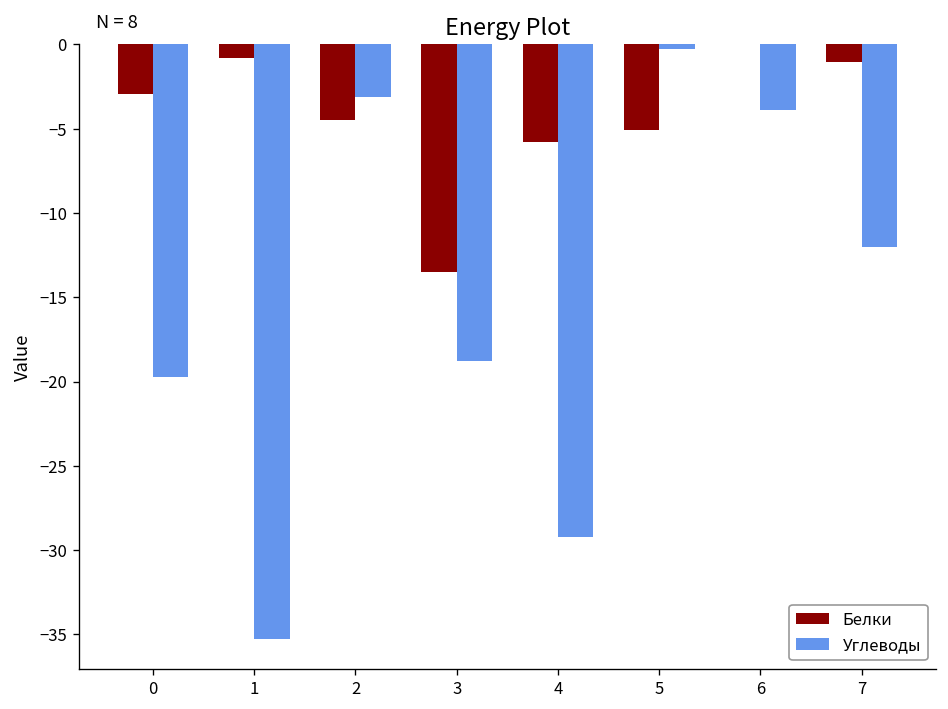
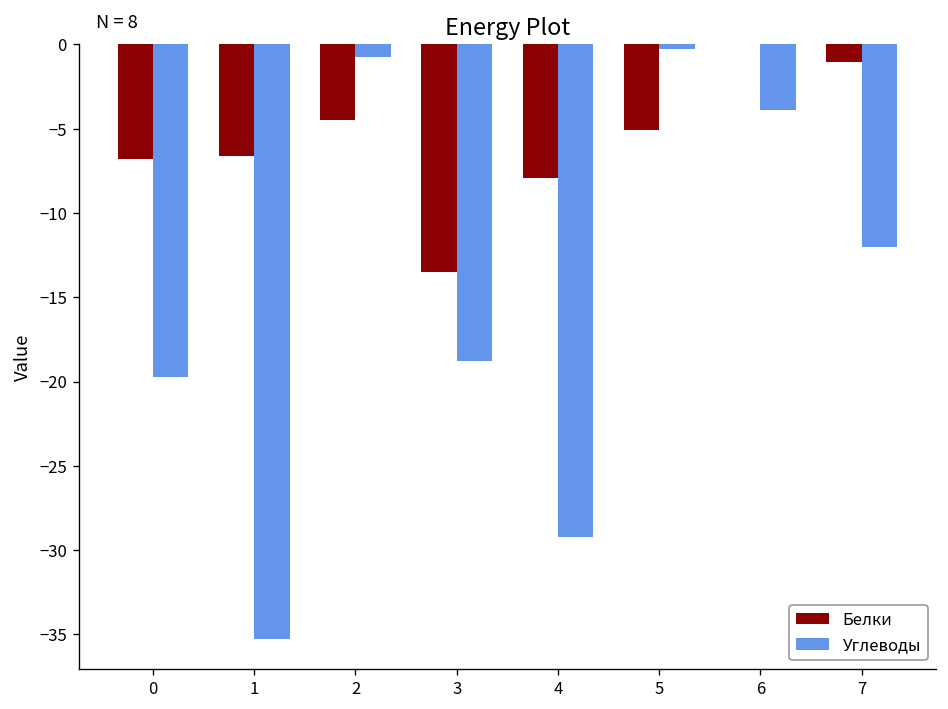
Белки, 0: -2.9 -> -6.8
Белки, 1: -0.8 -> -6.6
Углеводы, 2: -3.1 -> -0.8
Белки, 4: -5.8 -> -8.0
